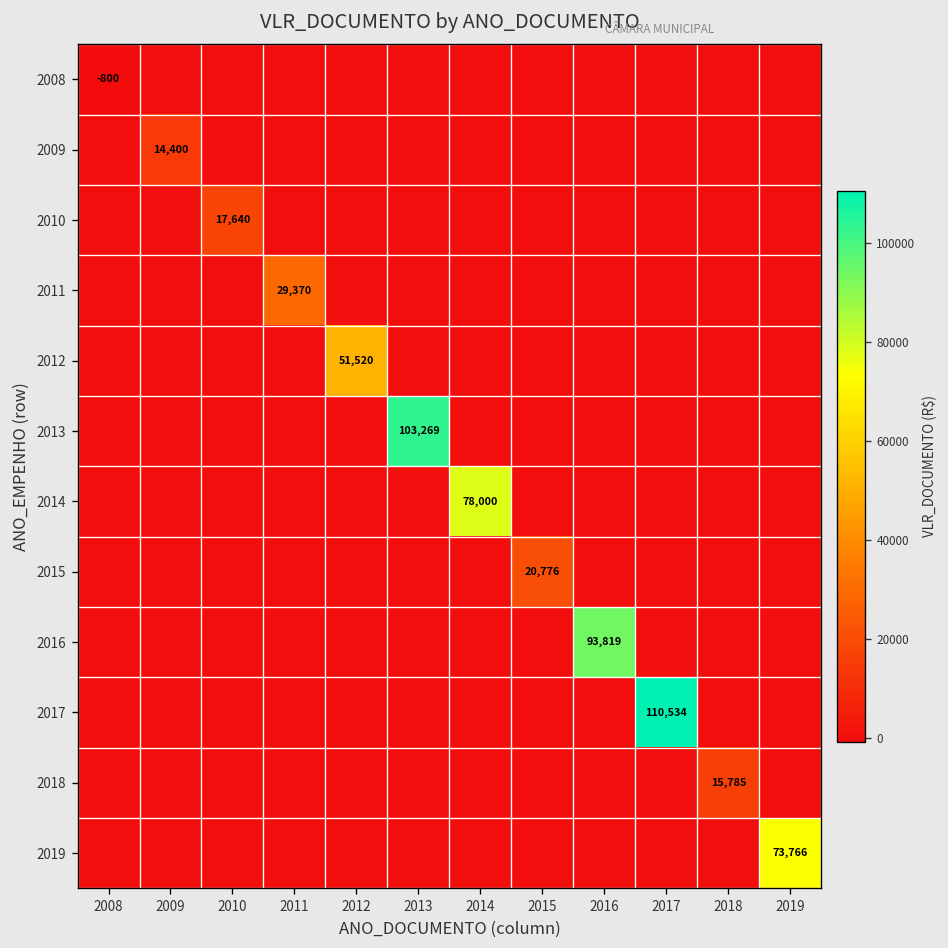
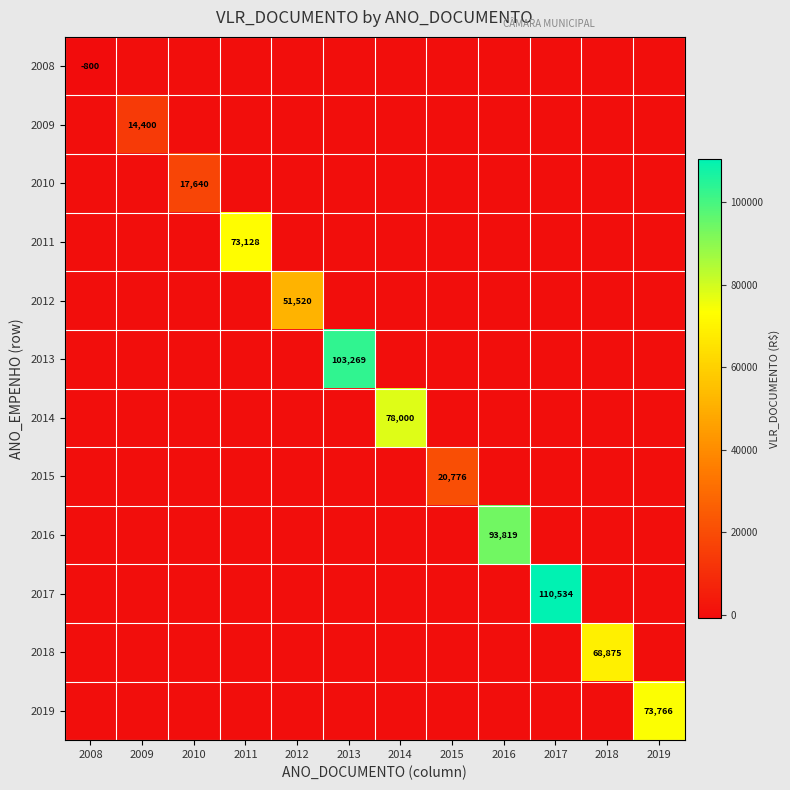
2011, 2011: 29,370 -> 73,128
2018, 2018: 15,785 -> 68,875
